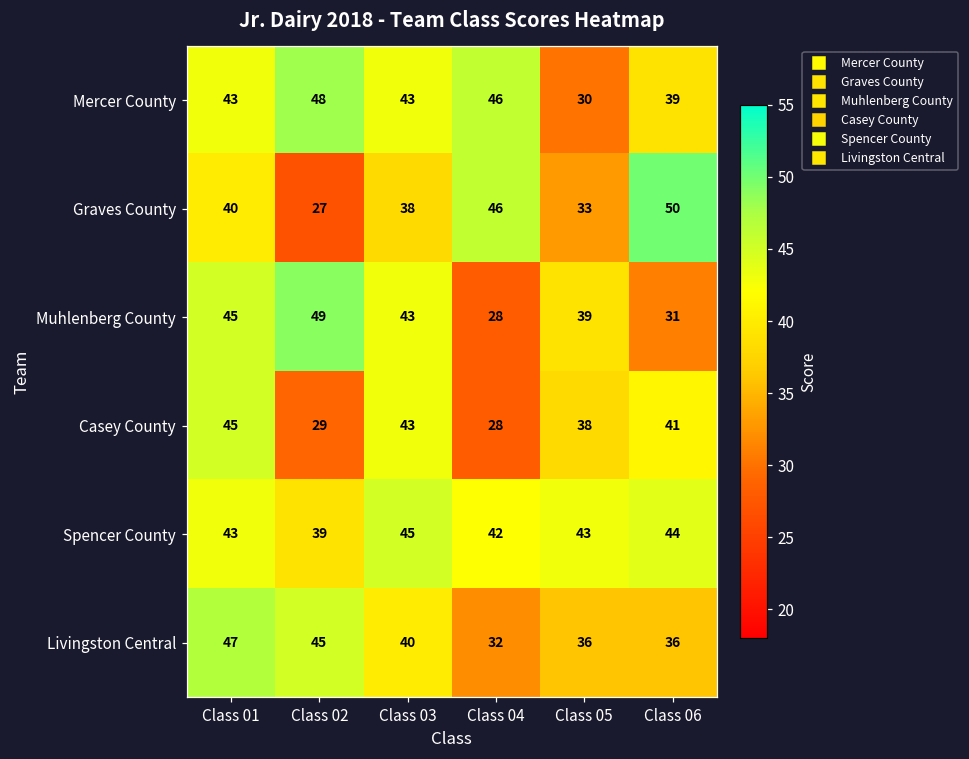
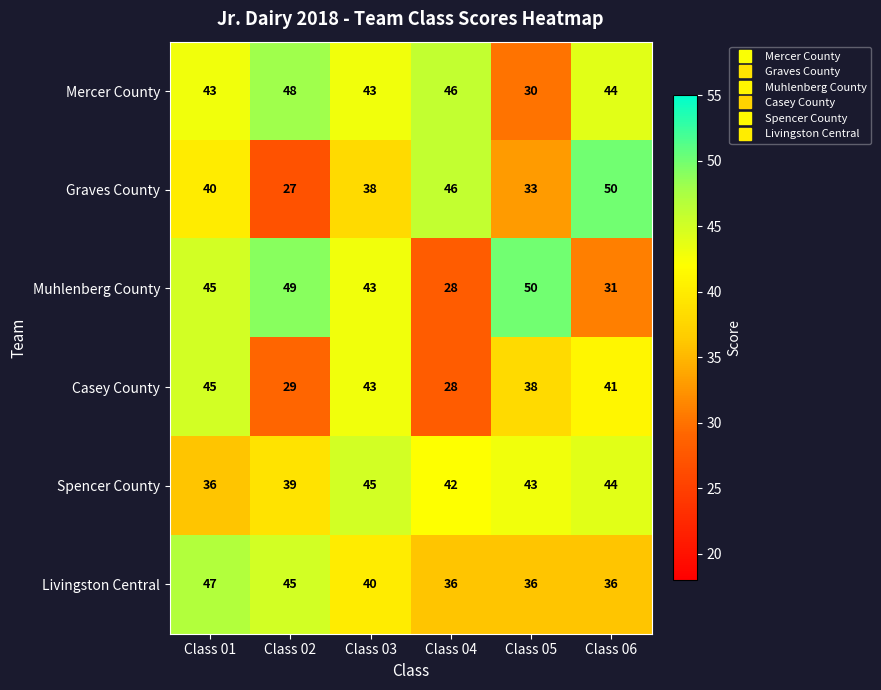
Mercer County, Class 06: 39 -> 44
Muhlenberg County, Class 05: 39 -> 50
Spencer County, Class 01: 43 -> 36
Livingston Central, Class 04: 32 -> 36
